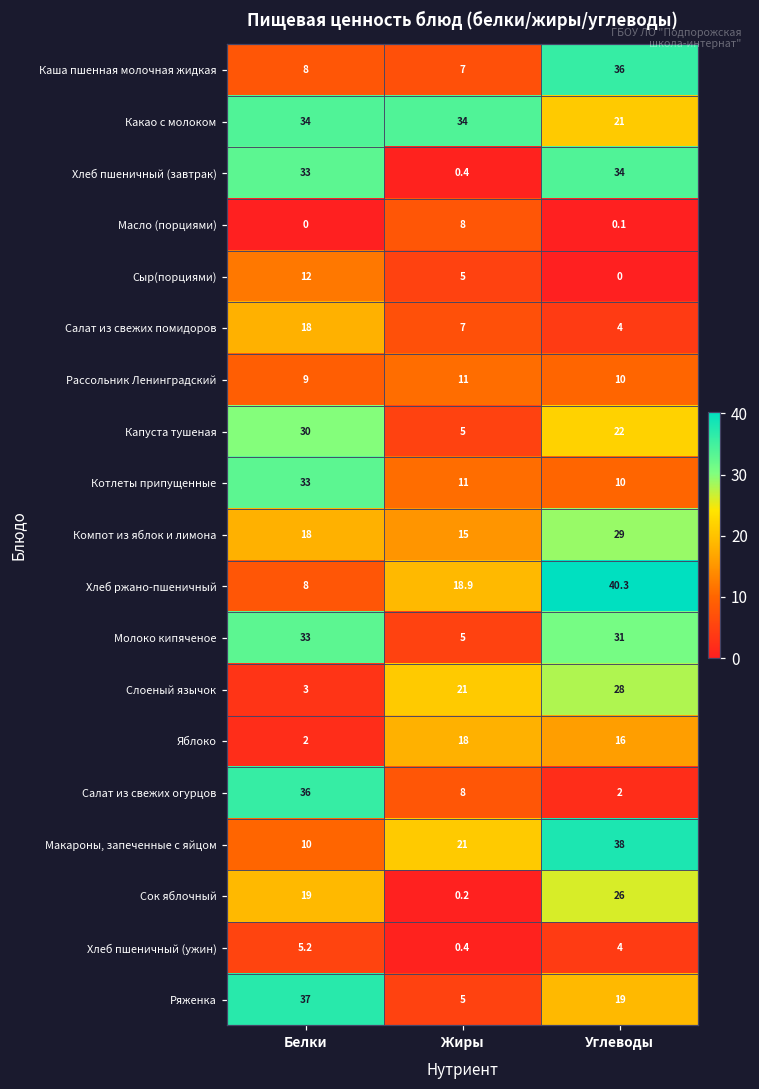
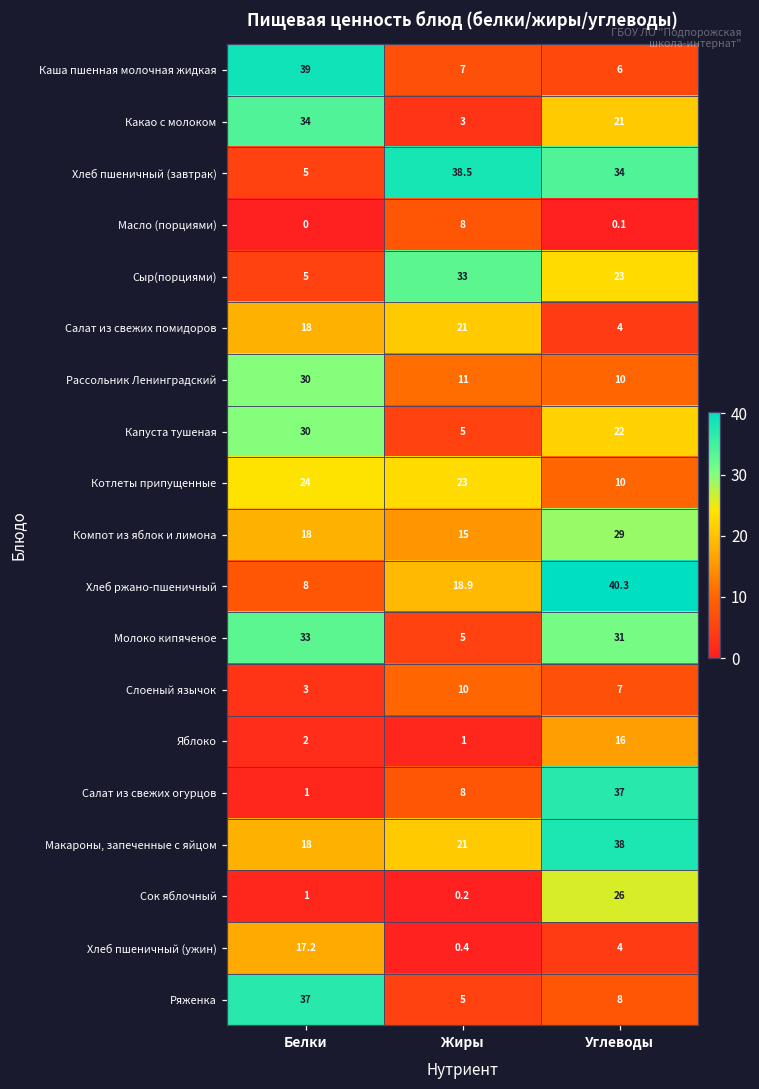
Каша пшенная молочная жидкая, Белки: 8 -> 39
Каша пшенная молочная жидкая, Углеводы: 36 -> 6
Какао с молоком, Жиры: 34 -> 3
Хлеб пшеничный (завтрак), Белки: 33 -> 5
Хлеб пшеничный (завтрак), Жиры: 0.4 -> 38.5
Сыр(порциями), Белки: 12 -> 5
Сыр(порциями), Жиры: 5 -> 33
Сыр(порциями), Углеводы: 0 -> 23
Салат из свежих помидоров, Жиры: 7 -> 21
Рассольник Ленинградский, Белки: 9 -> 30
Котлеты припущенные, Белки: 33 -> 24
Котлеты припущенные, Жиры: 11 -> 23
Слоеный язычок, Жиры: 21 -> 10
Слоеный язычок, Углеводы: 28 -> 7
Яблоко, Жиры: 18 -> 1
Салат из свежих огурцов, Белки: 36 -> 1
Салат из свежих огурцов, Углеводы: 2 -> 37
Макароны, запеченные с яйцом, Белки: 10 -> 18
Сок яблочный, Белки: 19 -> 1
Хлеб пшеничный (ужин), Белки: 5.2 -> 17.2
Ряженка, Углеводы: 19 -> 8
